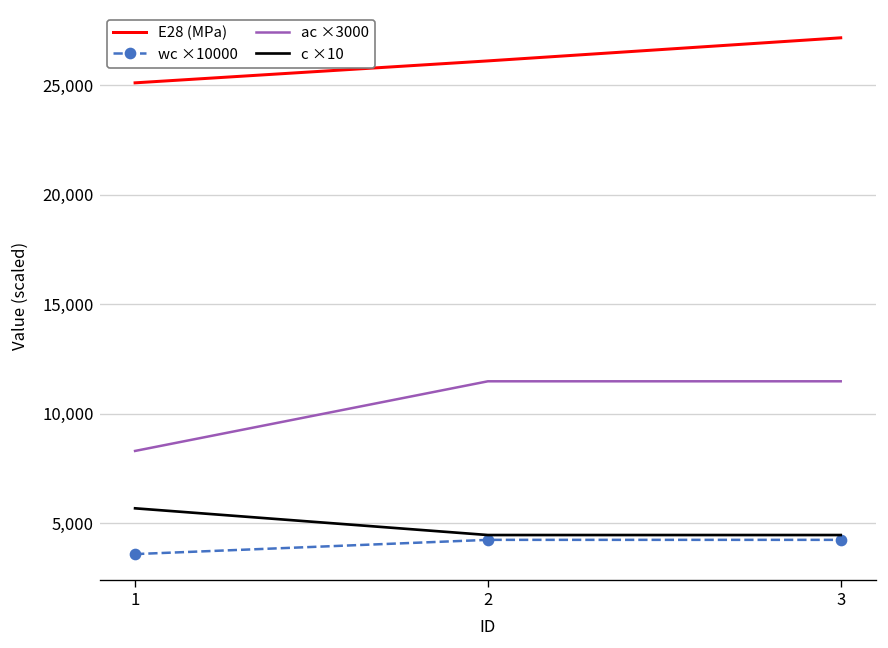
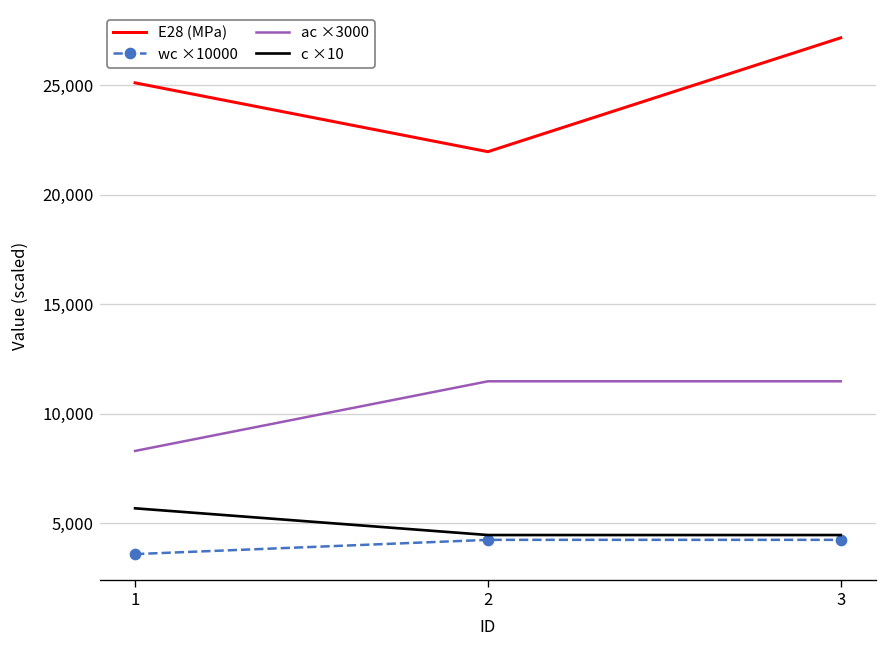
E28 (MPa), 2: 26,100 -> 22,000
